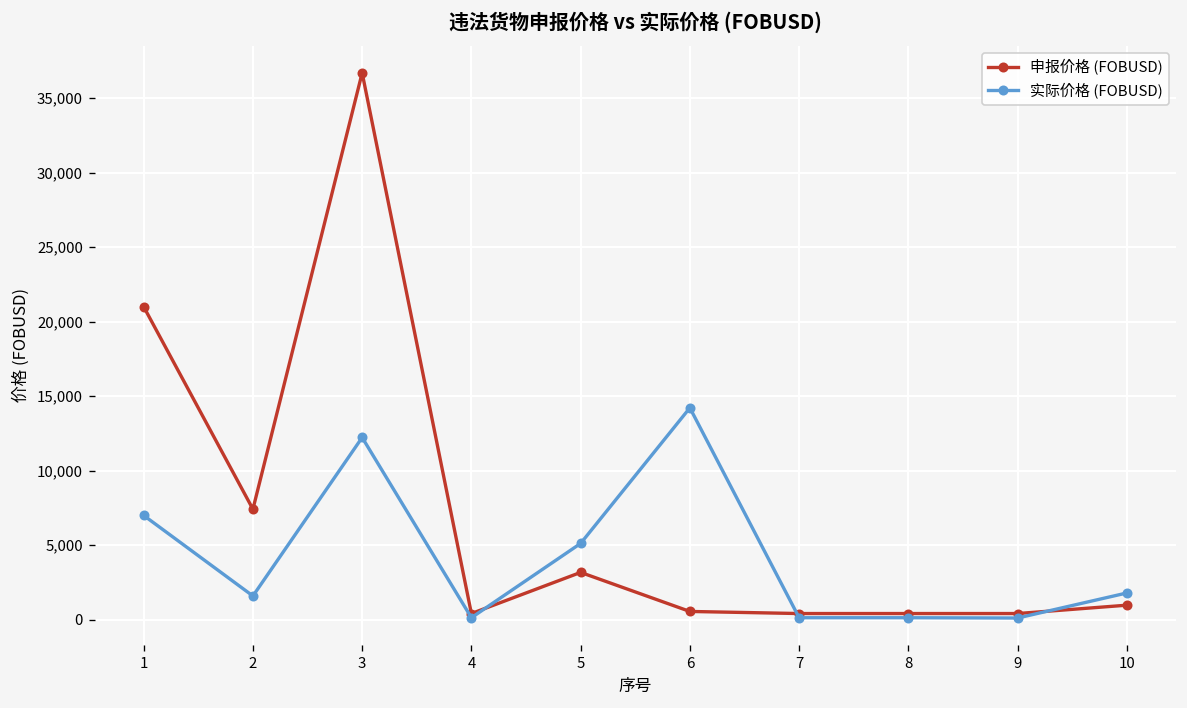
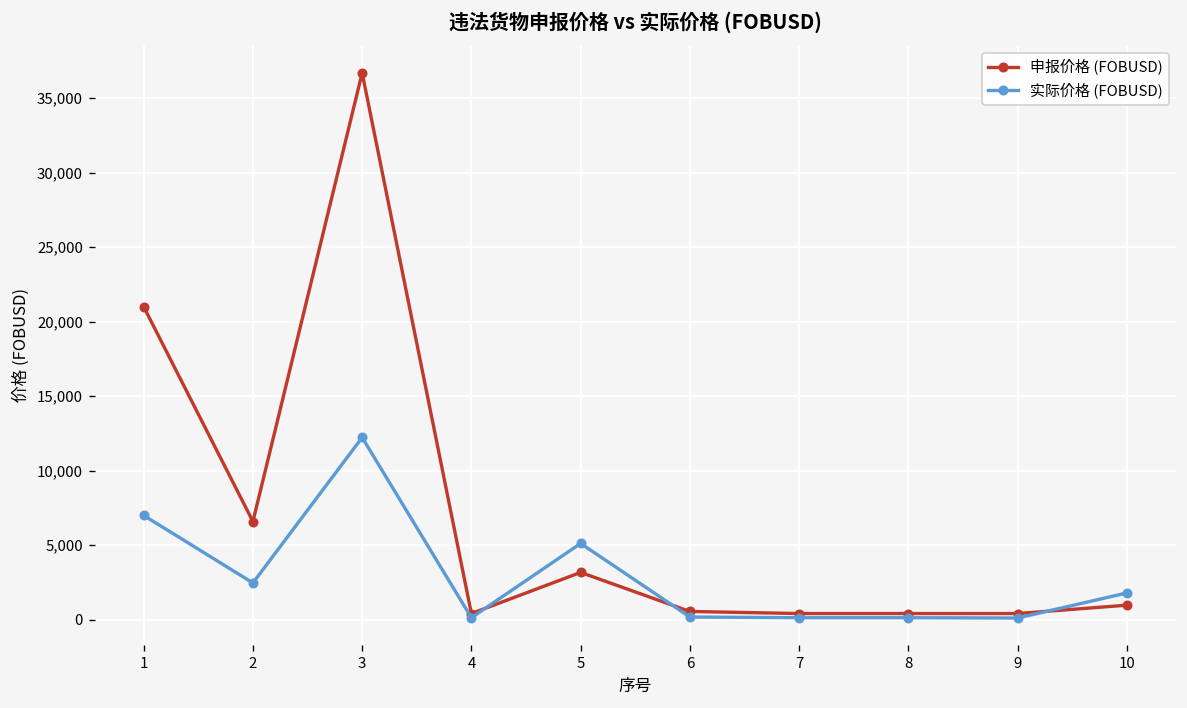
申报价格 (FOBUSD), 2: 7,400 -> 6,600
实际价格 (FOBUSD), 2: 1,600 -> 2,500
实际价格 (FOBUSD), 6: 14,200 -> 200
